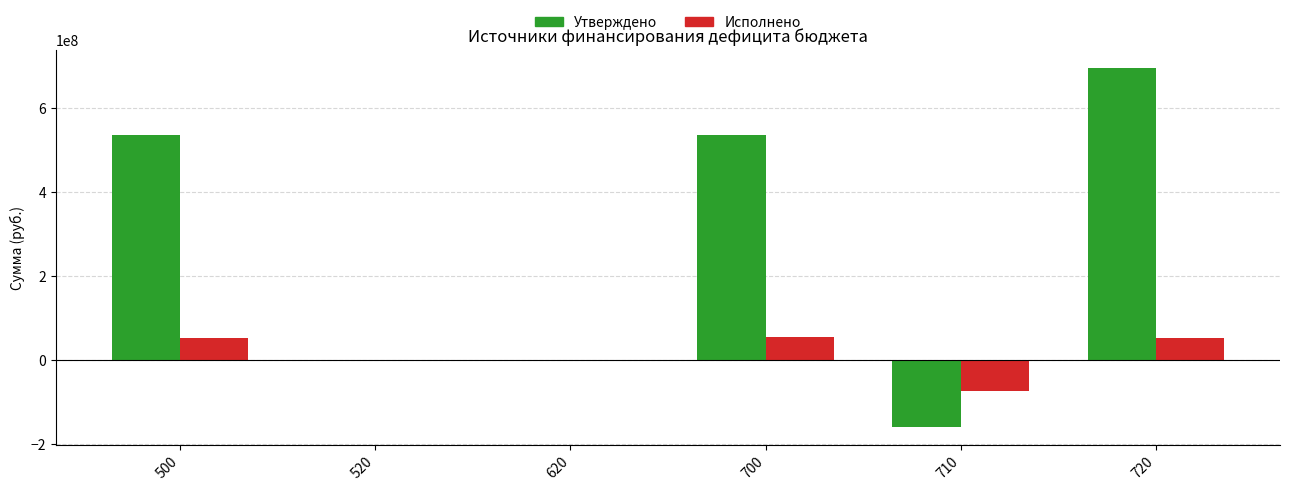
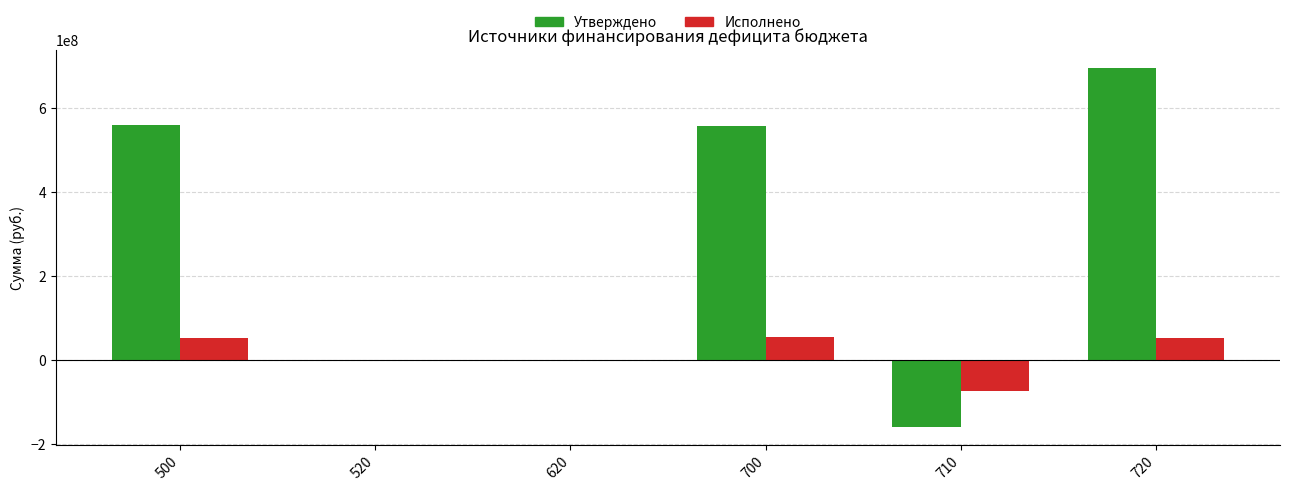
Утверждено, 500: 540000000 -> 560000000
Утверждено, 700: 540000000 -> 560000000
